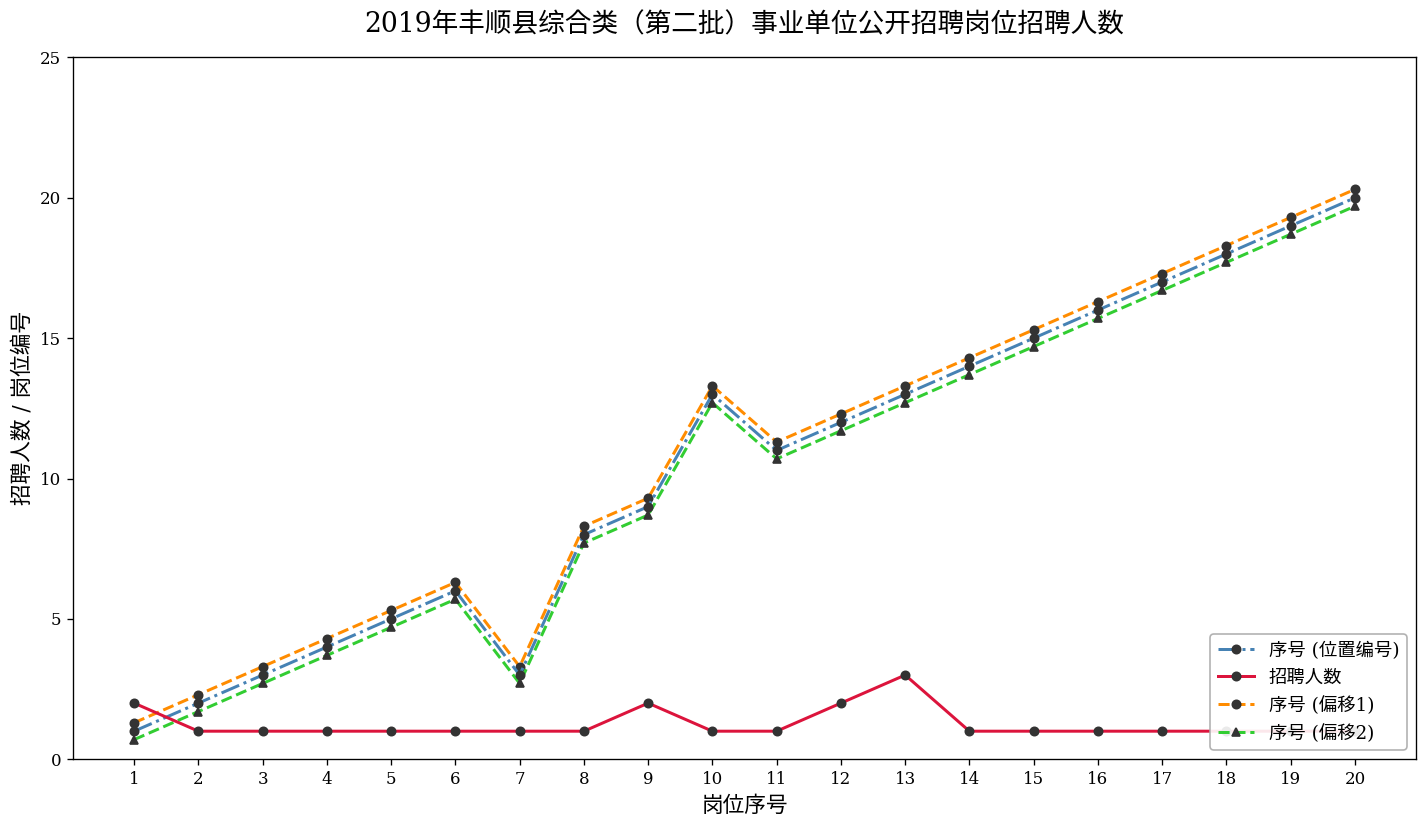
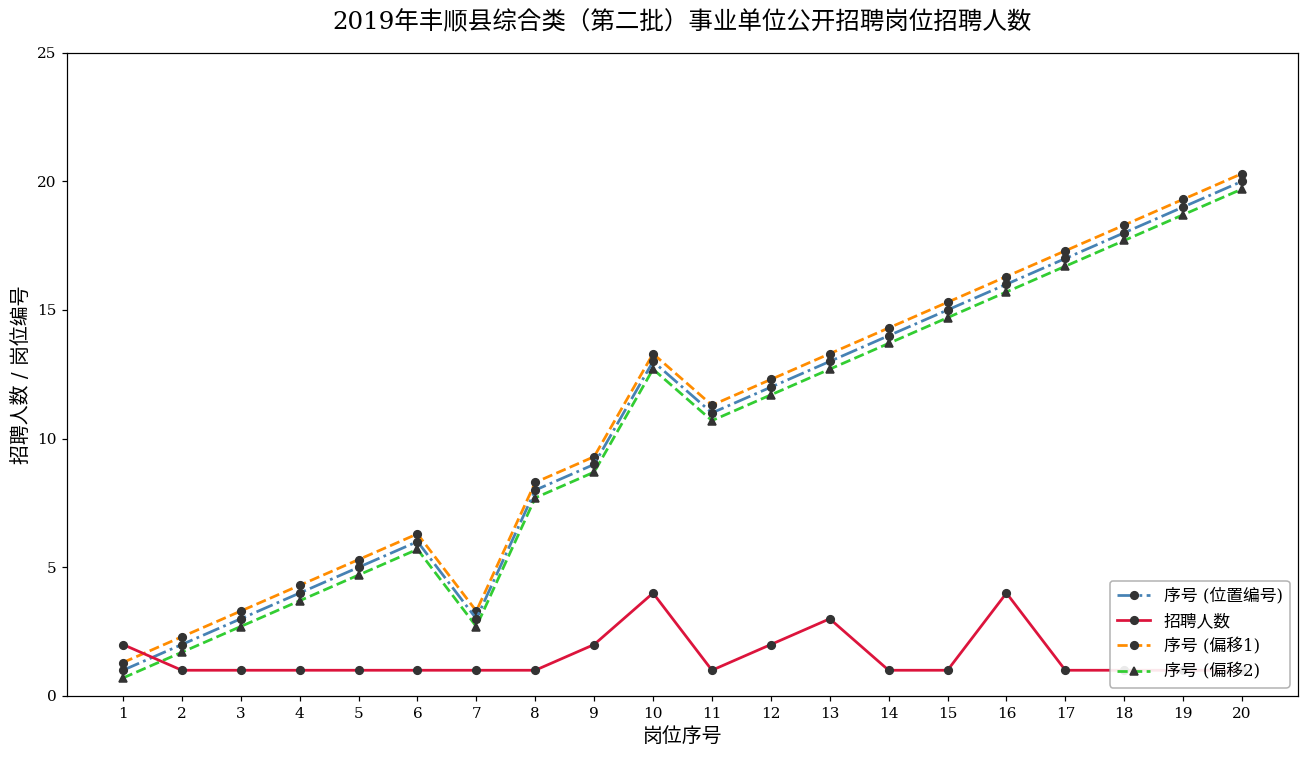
招聘人数, 10: 1 -> 4
招聘人数, 16: 1 -> 4
